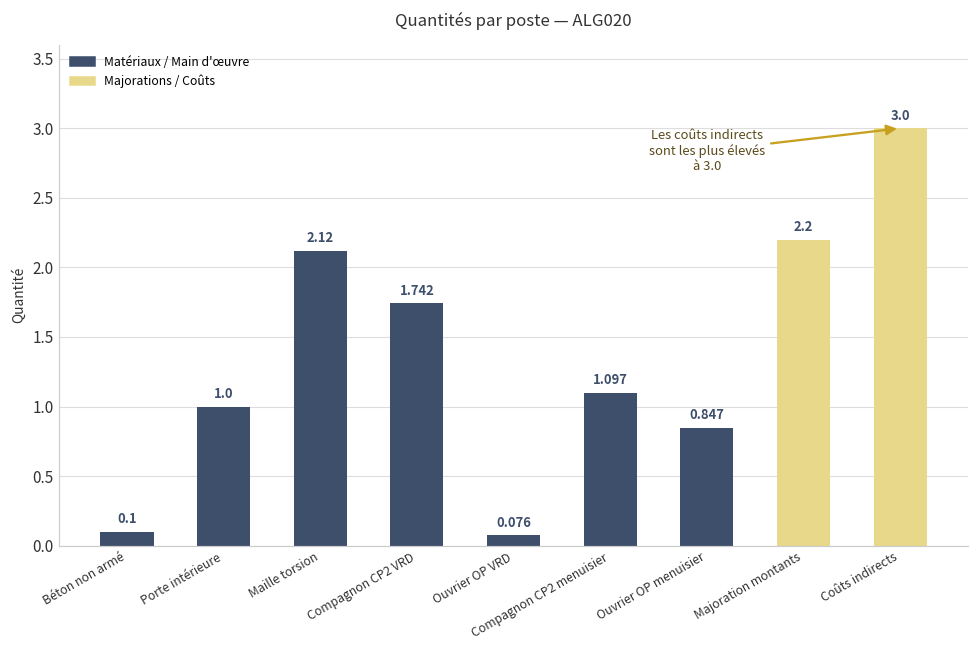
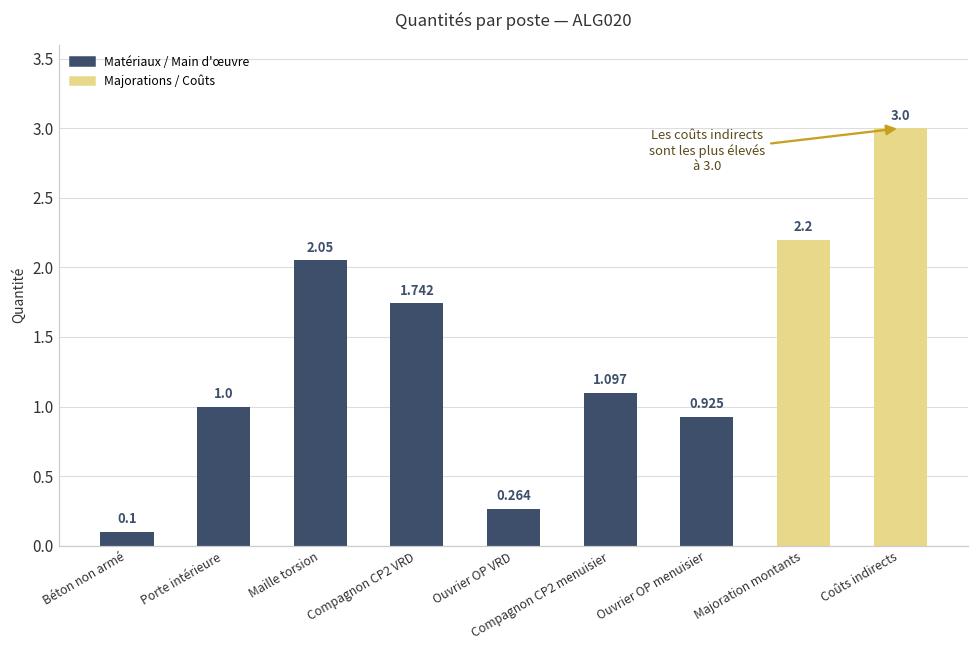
Maille torsion: 2.12 -> 2.05
Ouvrier OP VRD: 0.076 -> 0.264
Ouvrier OP menuisier: 0.847 -> 0.925
